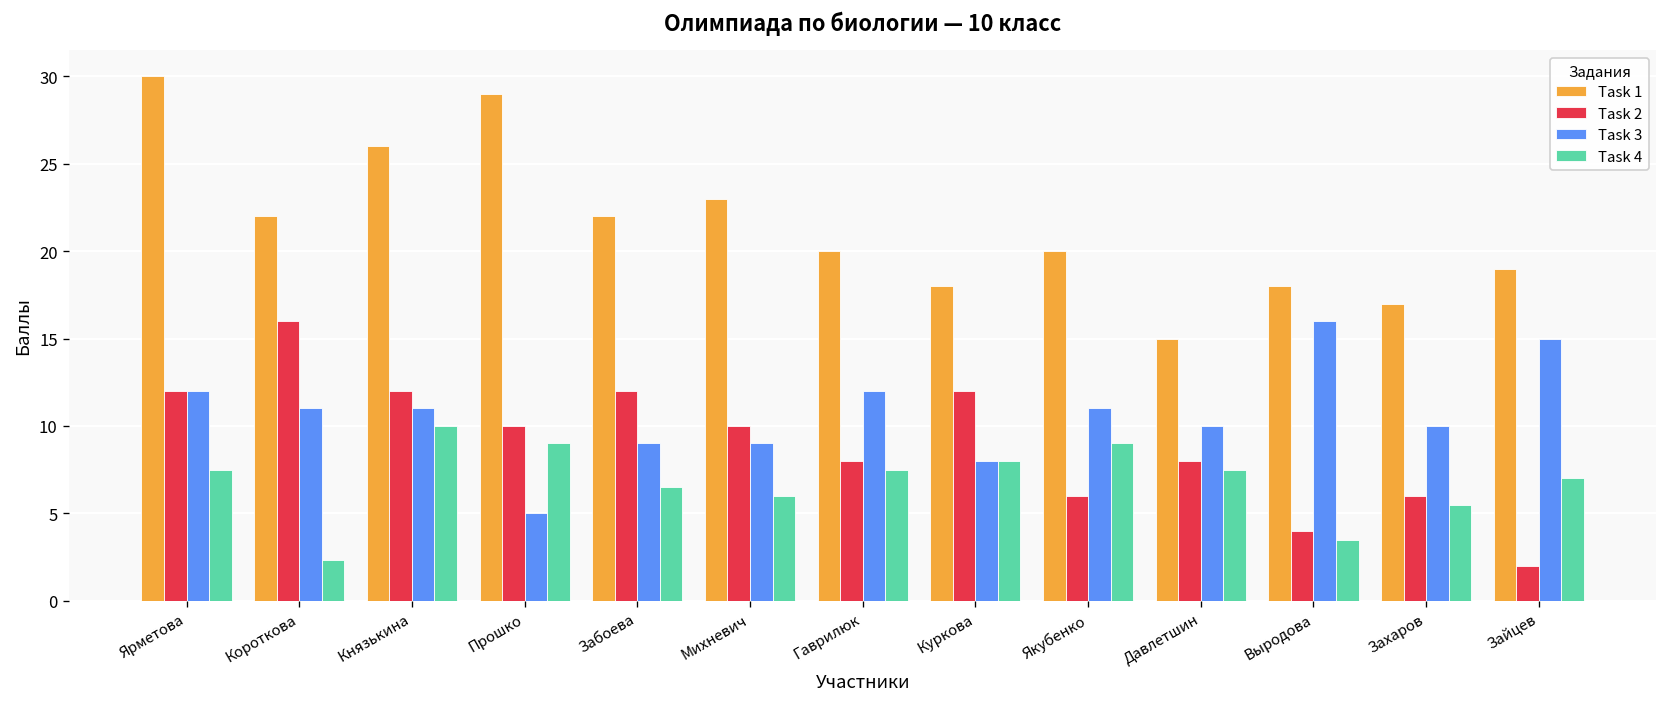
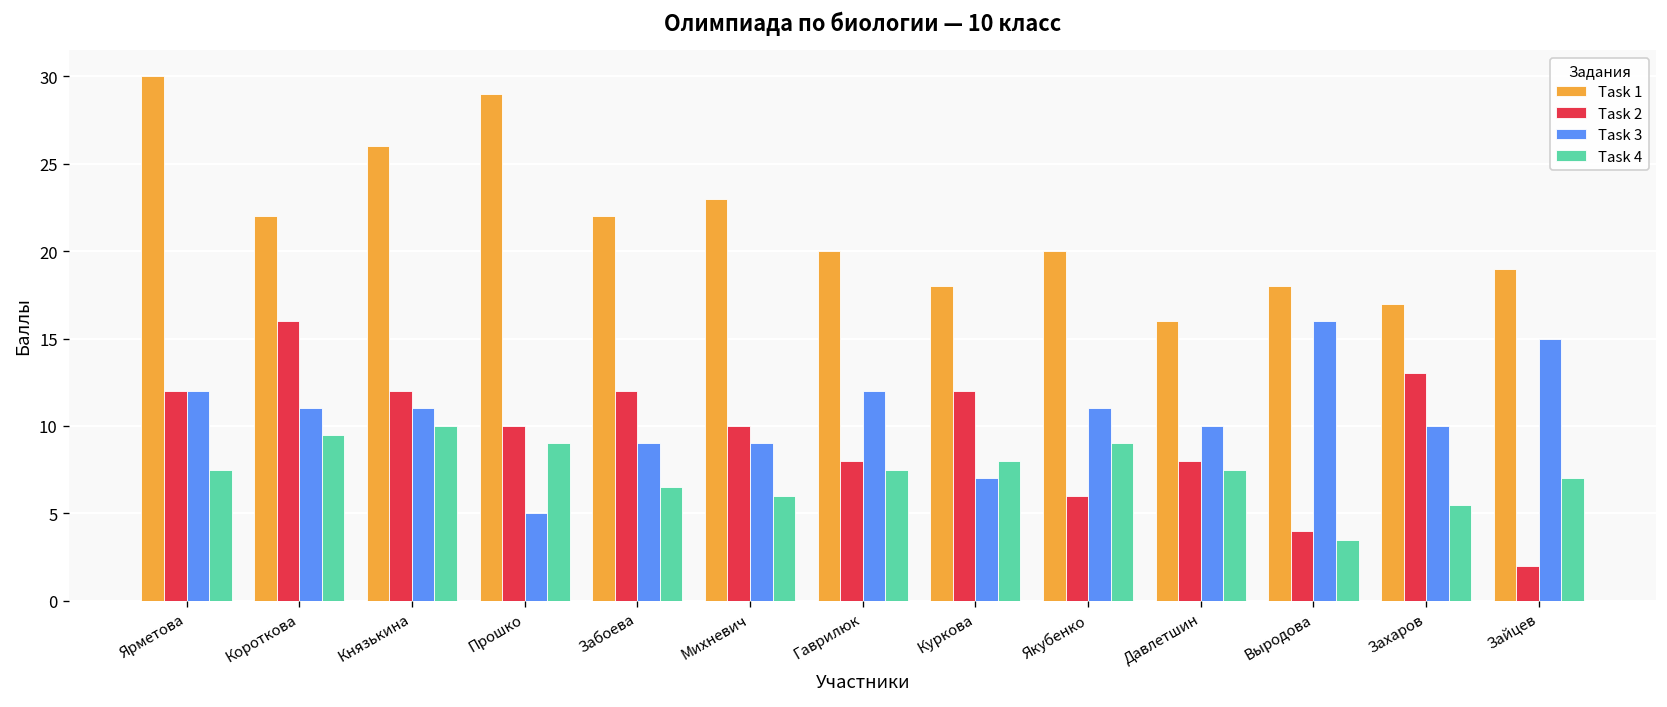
Task 4, Короткова: 2.3 -> 9.5
Task 3, Куркова: 8 -> 7
Task 1, Давлетшин: 15 -> 16
Task 2, Захаров: 6 -> 13
